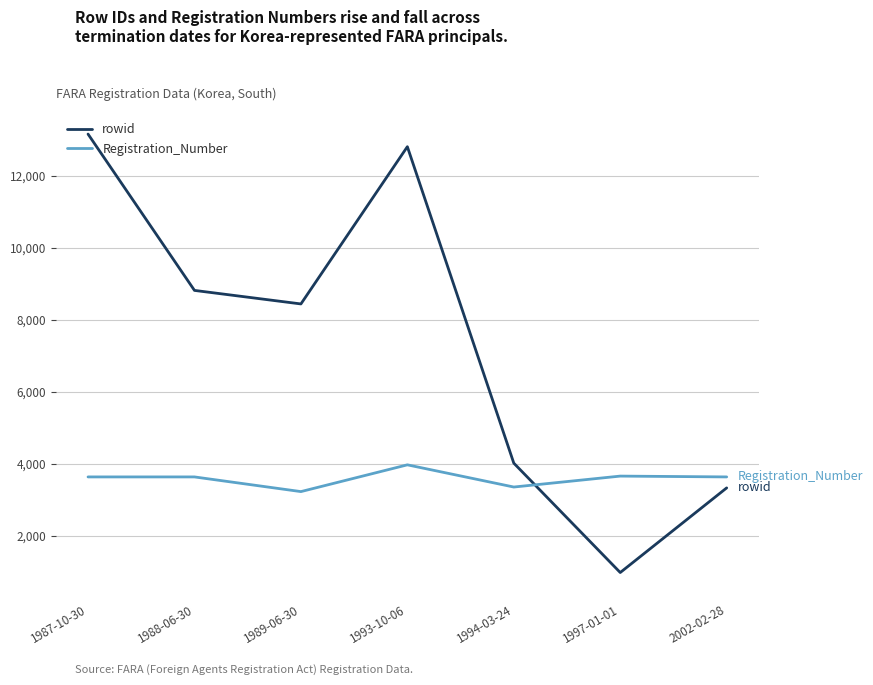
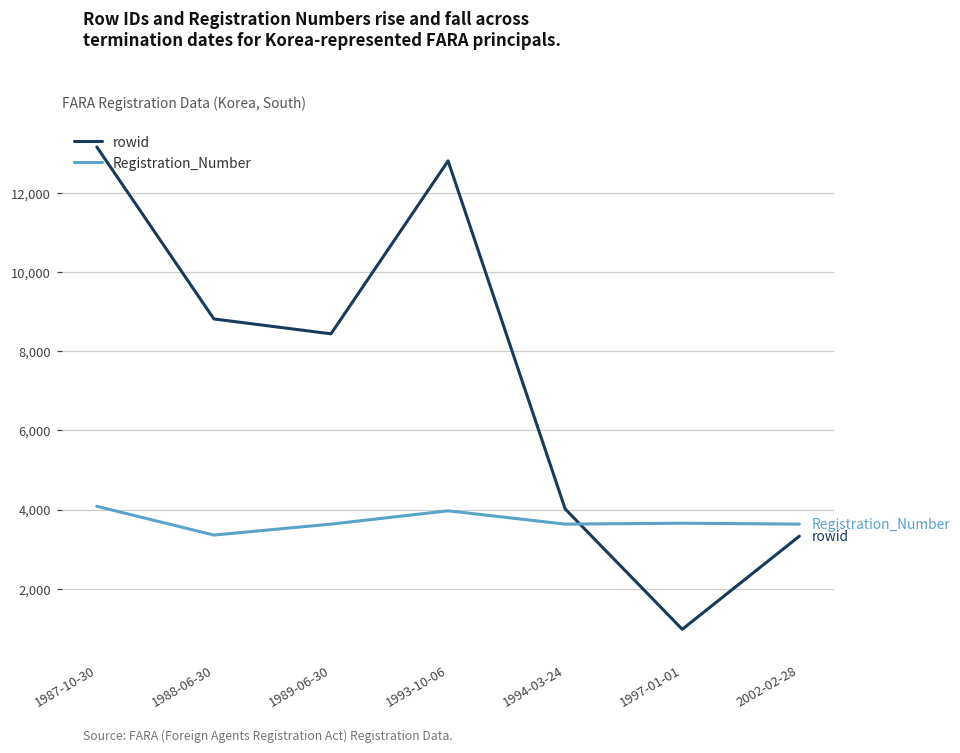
Registration_Number, 1987-10-30: 3,600 -> 4,100
Registration_Number, 1988-06-30: 3,600 -> 3,400
Registration_Number, 1989-06-30: 3,200 -> 3,600
Registration_Number, 1994-03-24: 3,400 -> 3,600
